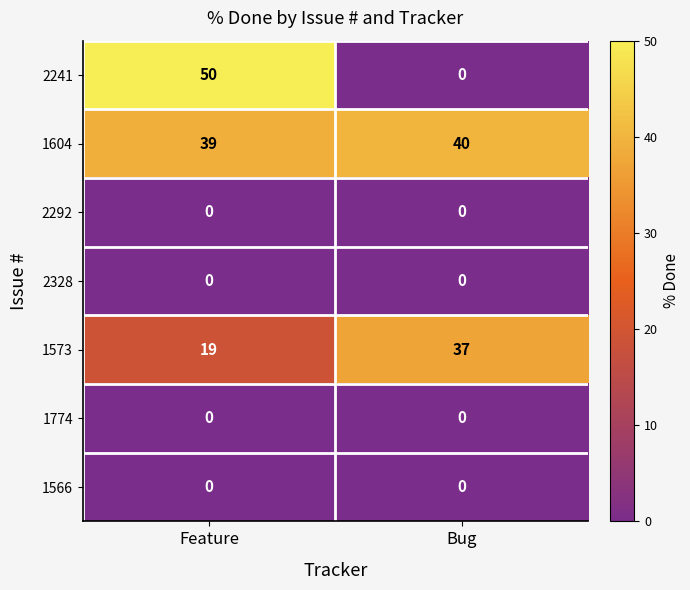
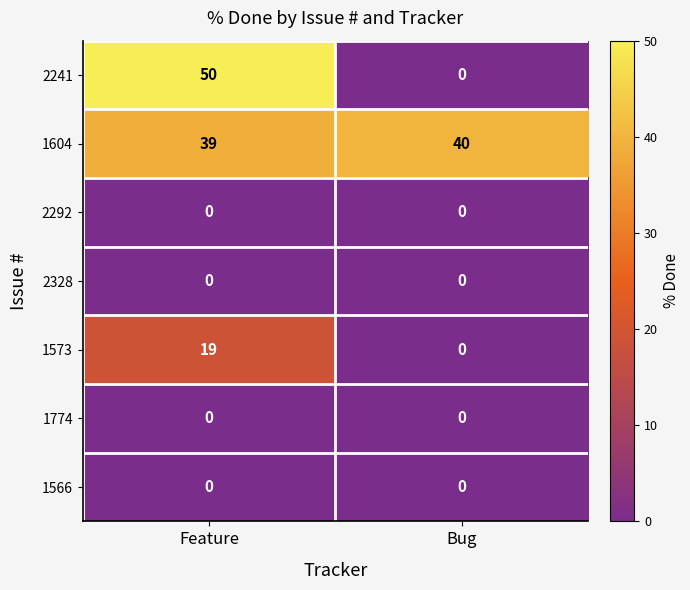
1573, Bug: 37 -> 0
